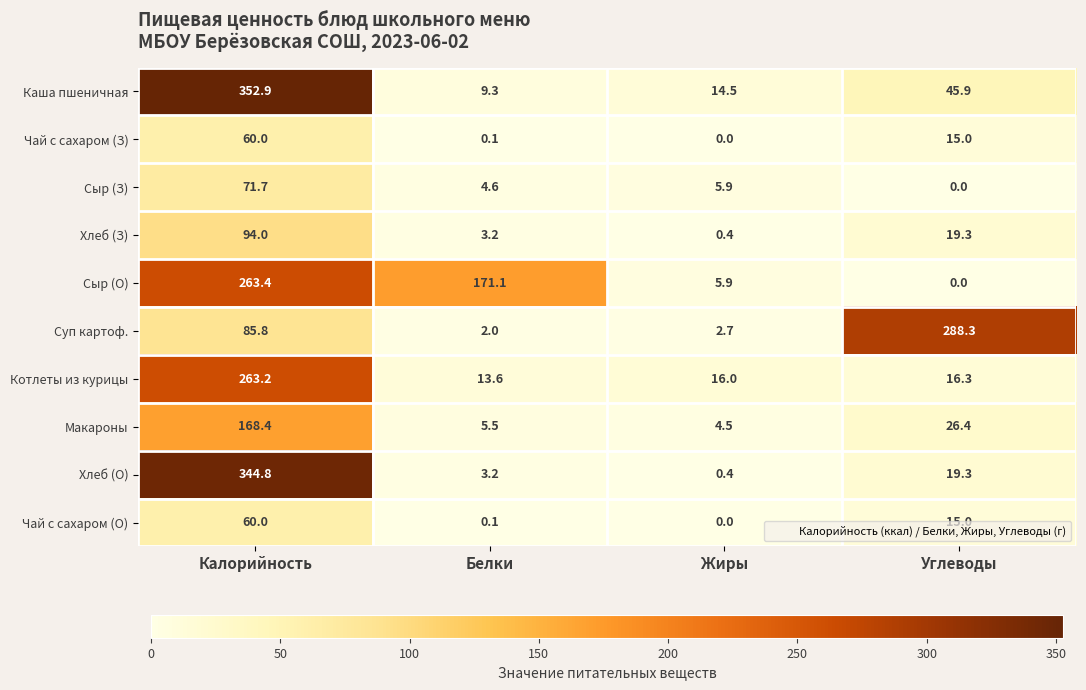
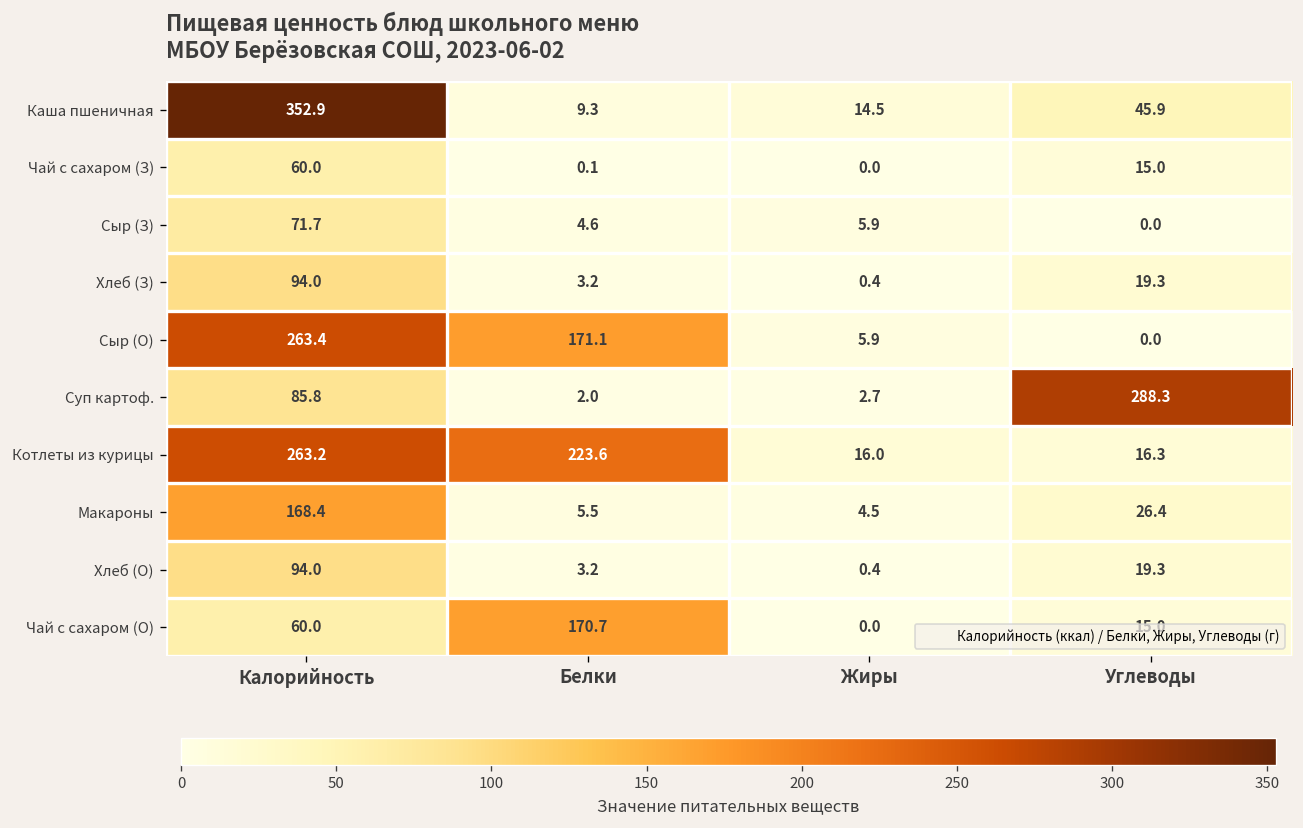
Котлеты из курицы, Белки: 13.6 -> 223.6
Хлеб (О), Калорийность: 344.8 -> 94.0
Чай с сахаром (О), Белки: 0.1 -> 170.7
